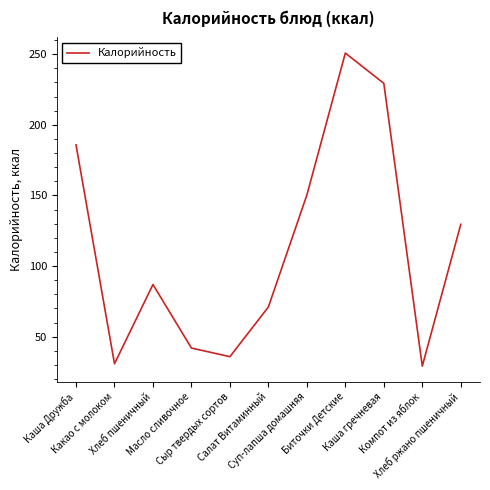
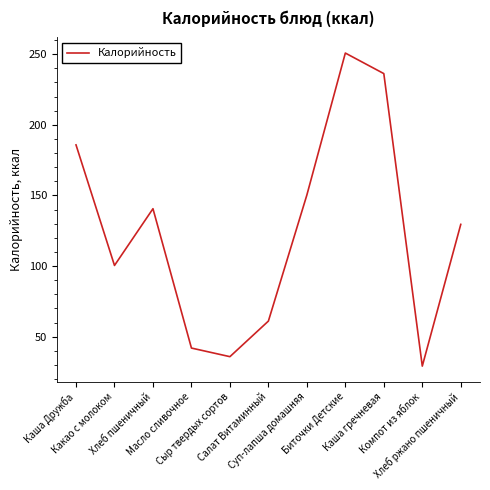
Какао с молоком: 31 -> 100
Хлеб пшеничный: 87 -> 141
Салат Витаминный: 71 -> 61
Каша гречневая: 229 -> 236
